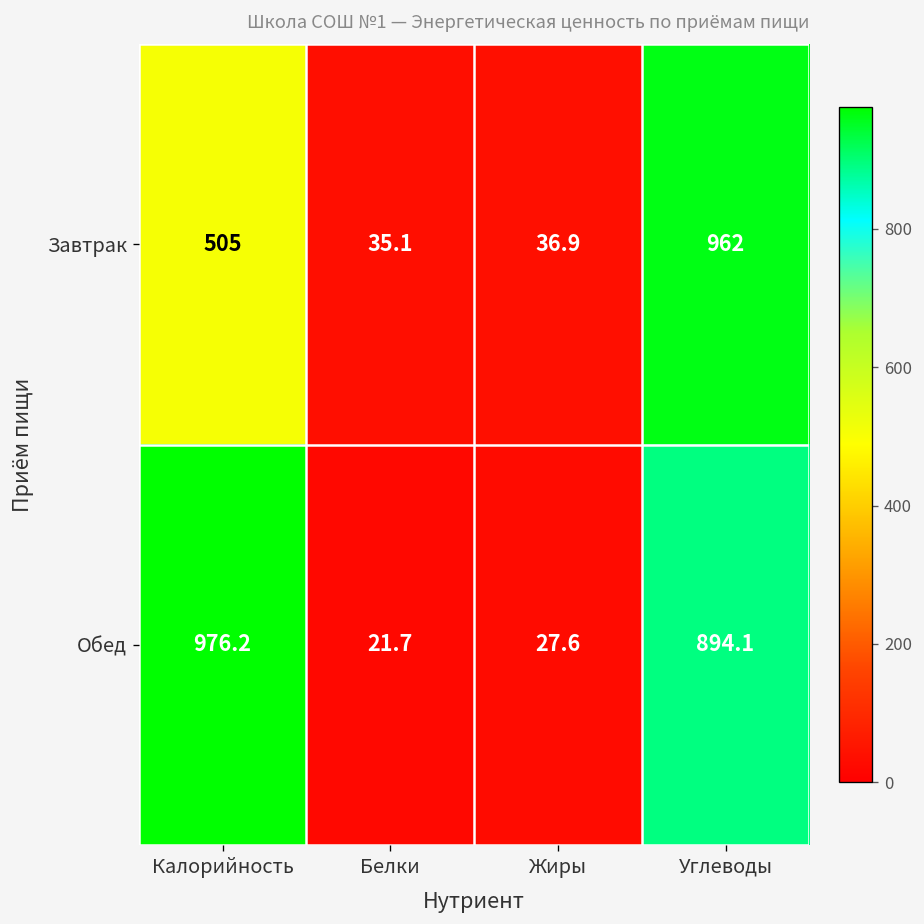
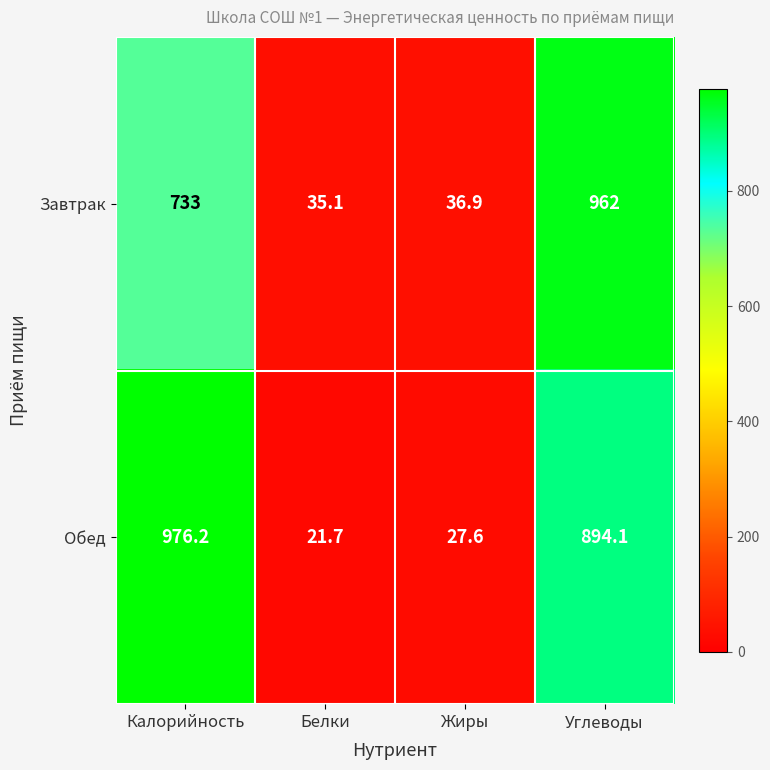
Завтрак, Калорийность: 505 -> 733
